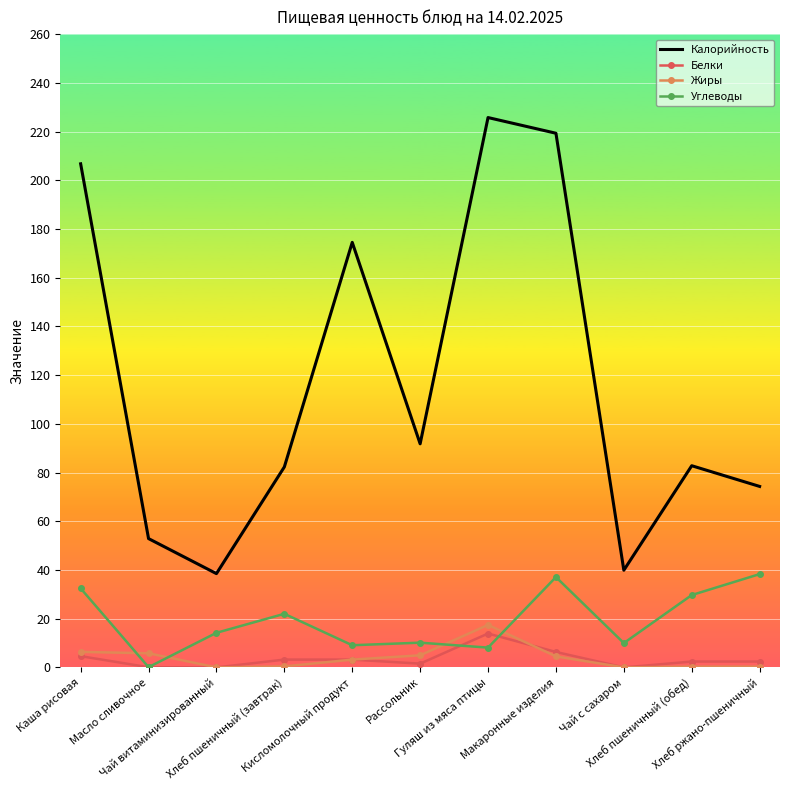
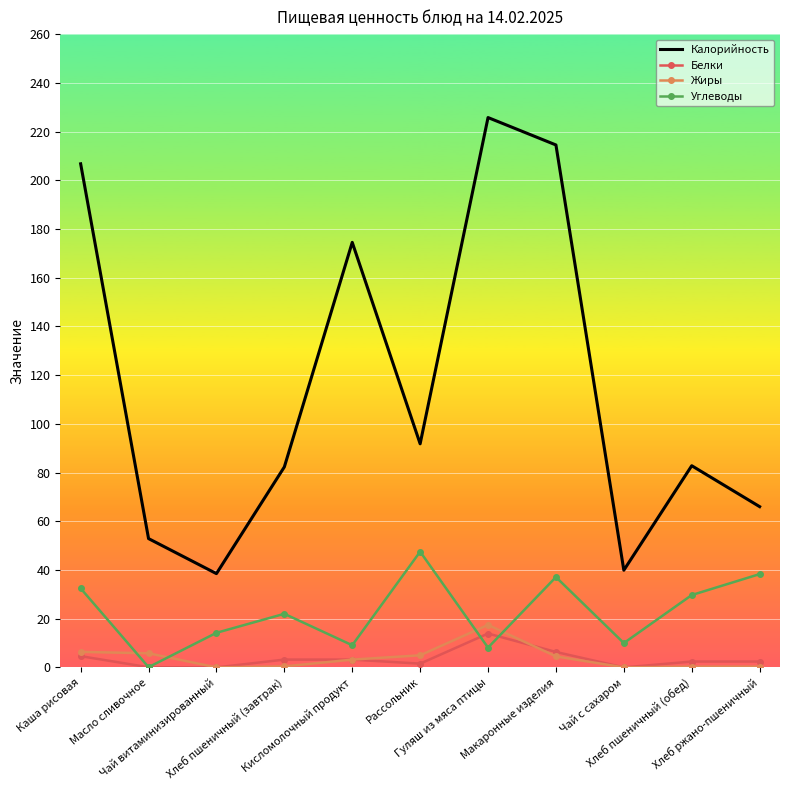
Углеводы, Рассольник: 10 -> 48
Калорийность, Макаронные изделия: 219 -> 214
Калорийность, Хлеб ржано-пшеничный: 74 -> 66
